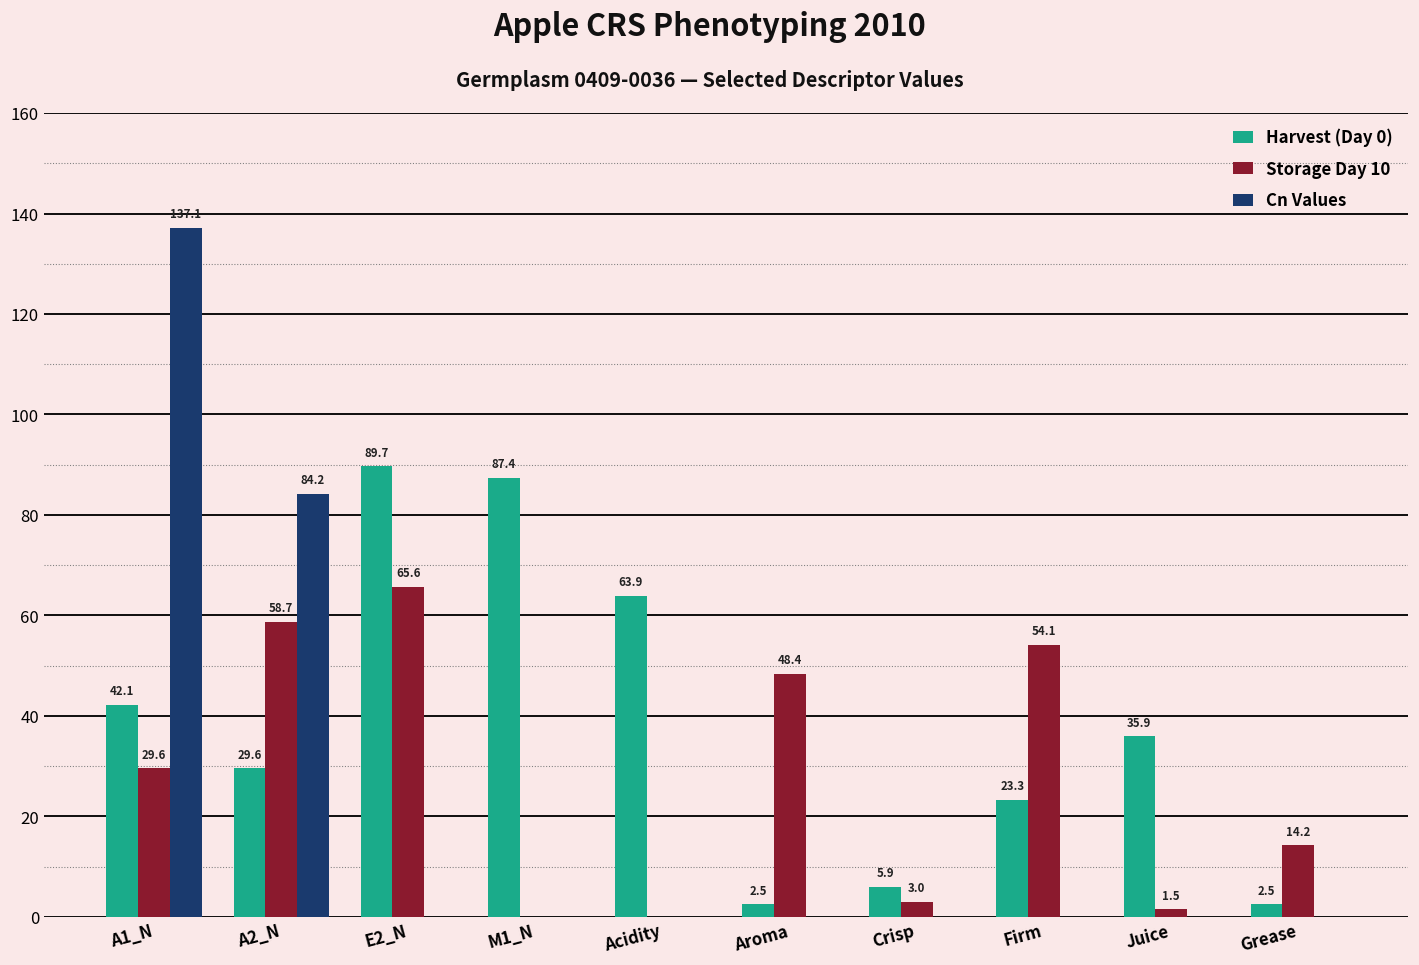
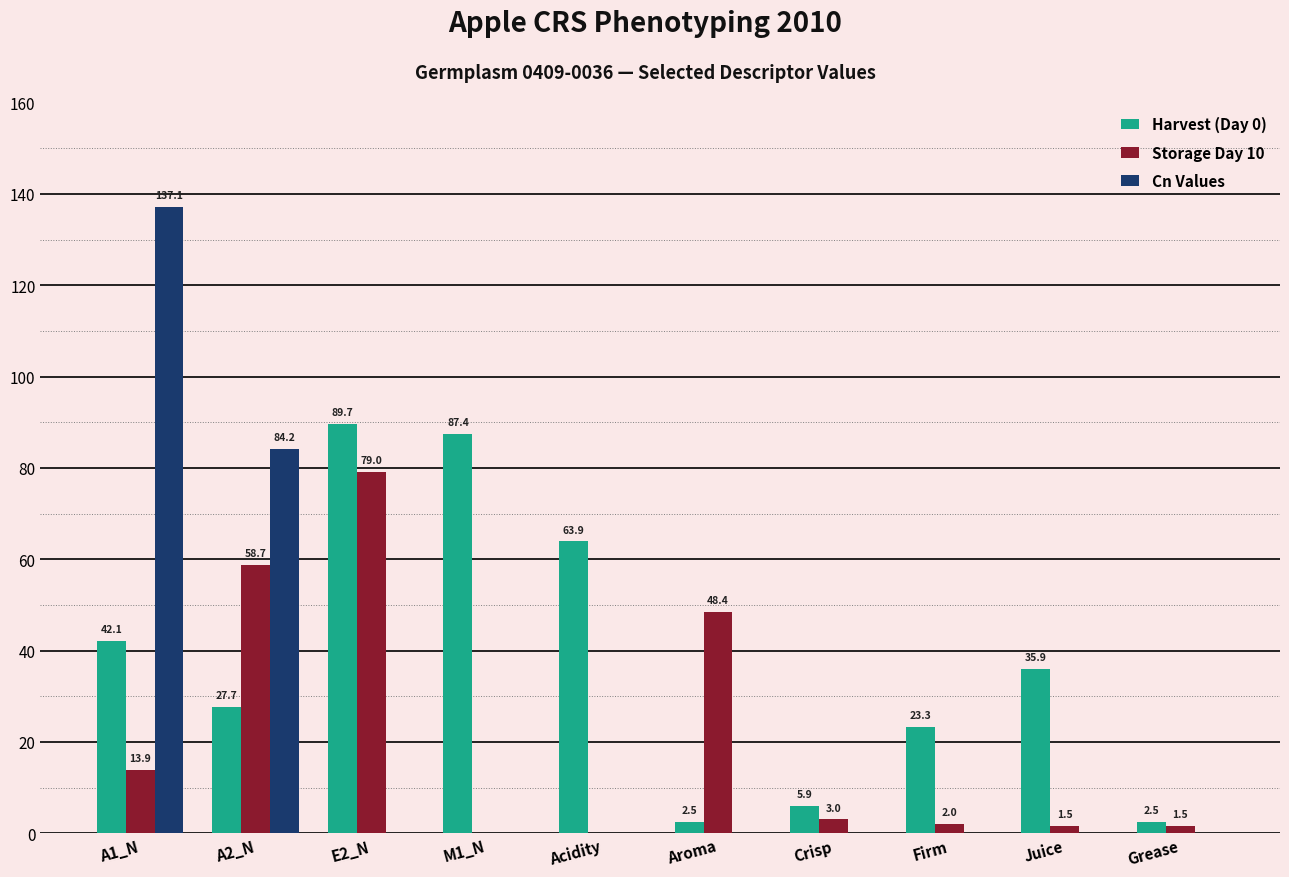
Storage Day 10, A1_N: 29.6 -> 13.9
Harvest (Day 0), A2_N: 29.6 -> 27.7
Storage Day 10, E2_N: 65.6 -> 79.0
Storage Day 10, Firm: 54.1 -> 2.0
Storage Day 10, Grease: 14.2 -> 1.5
